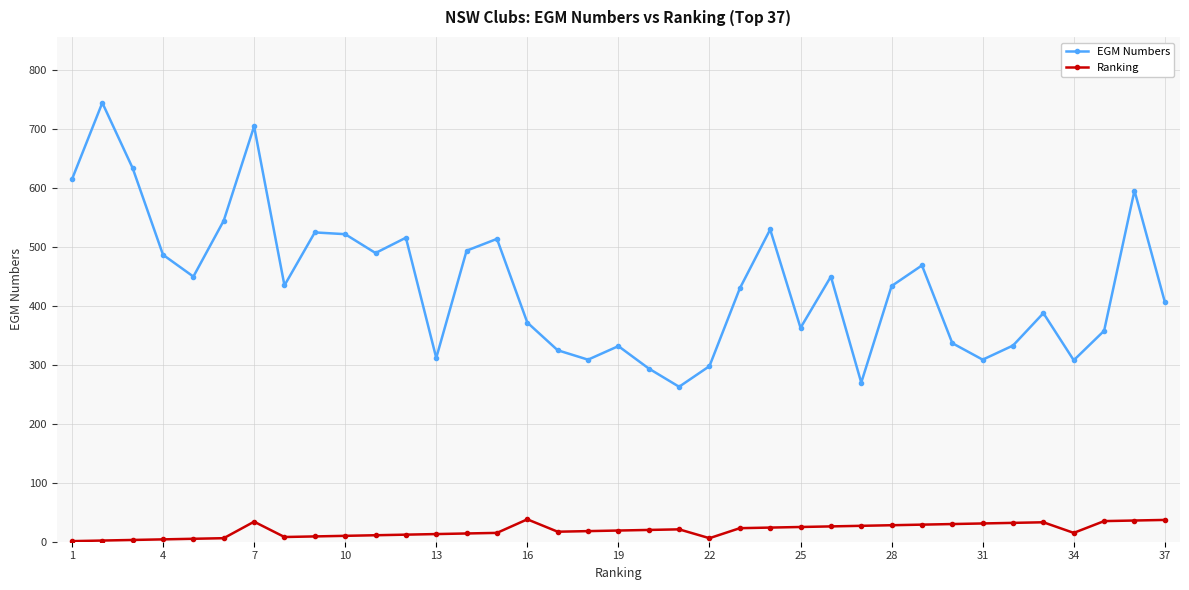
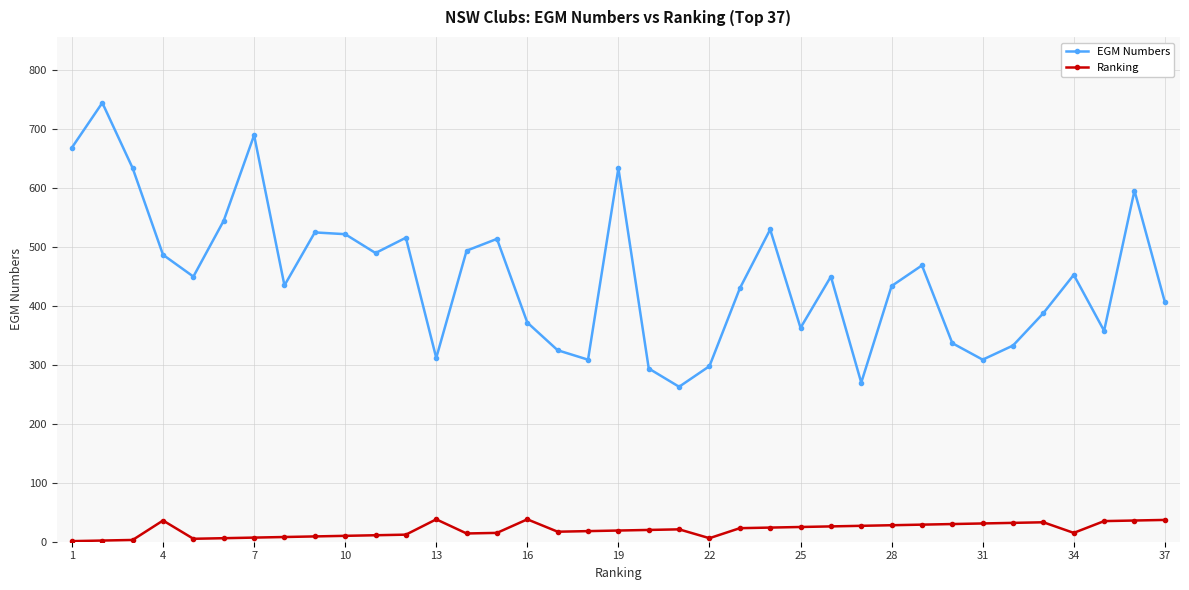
EGM Numbers, 1: 620 -> 670
Ranking, 4: 0 -> 40
EGM Numbers, 7: 710 -> 690
Ranking, 7: 30 -> 10
Ranking, 13: 10 -> 40
EGM Numbers, 19: 330 -> 630
EGM Numbers, 34: 310 -> 450
